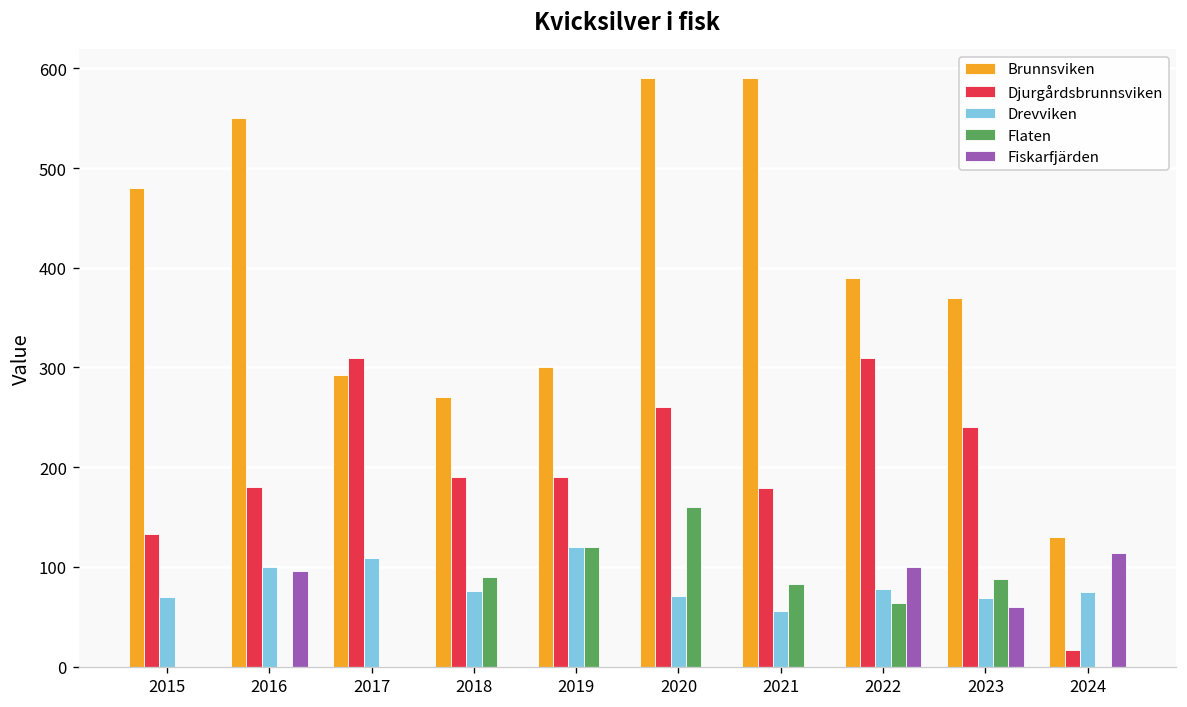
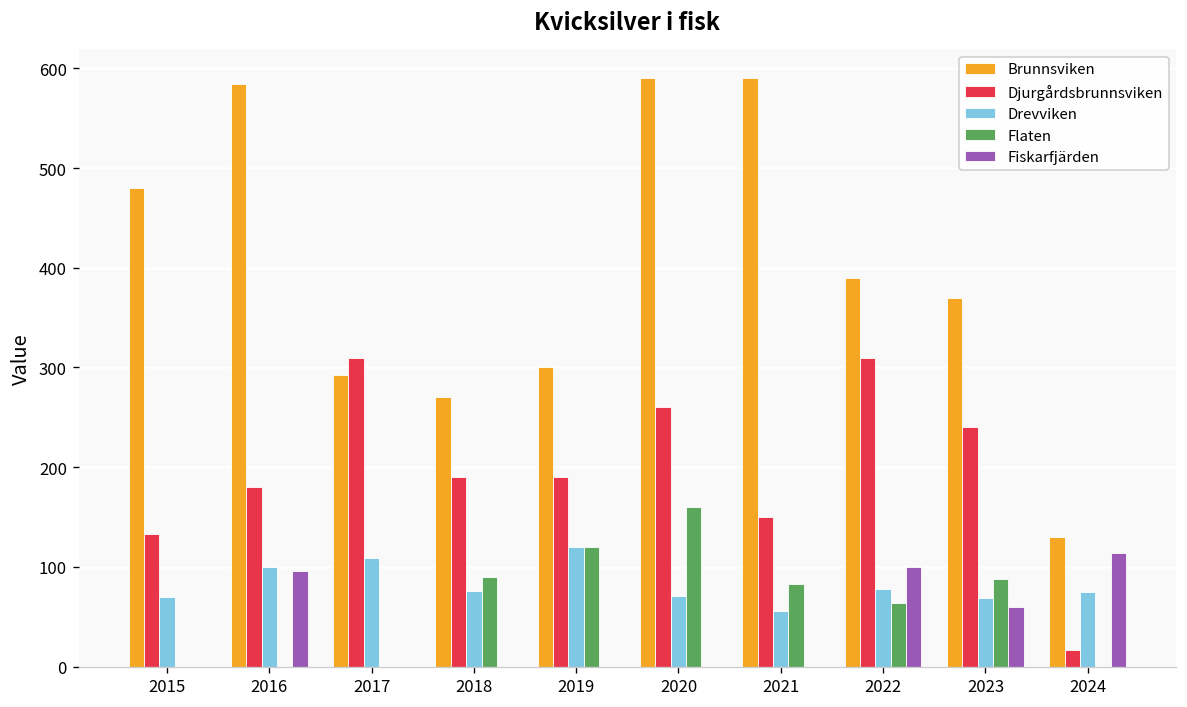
Brunnsviken, 2016: 550 -> 580
Djurgårdsbrunnsviken, 2021: 180 -> 150
